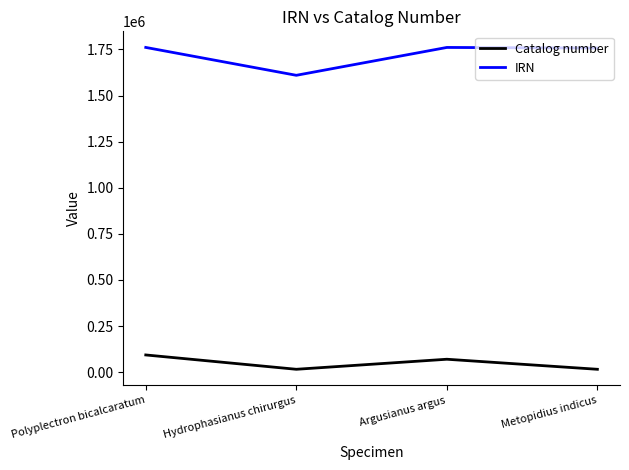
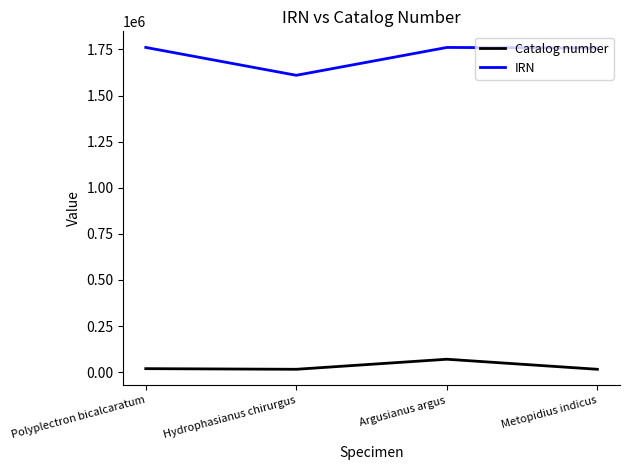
Catalog number, Polyplectron bicalcaratum: 90000 -> 20000
